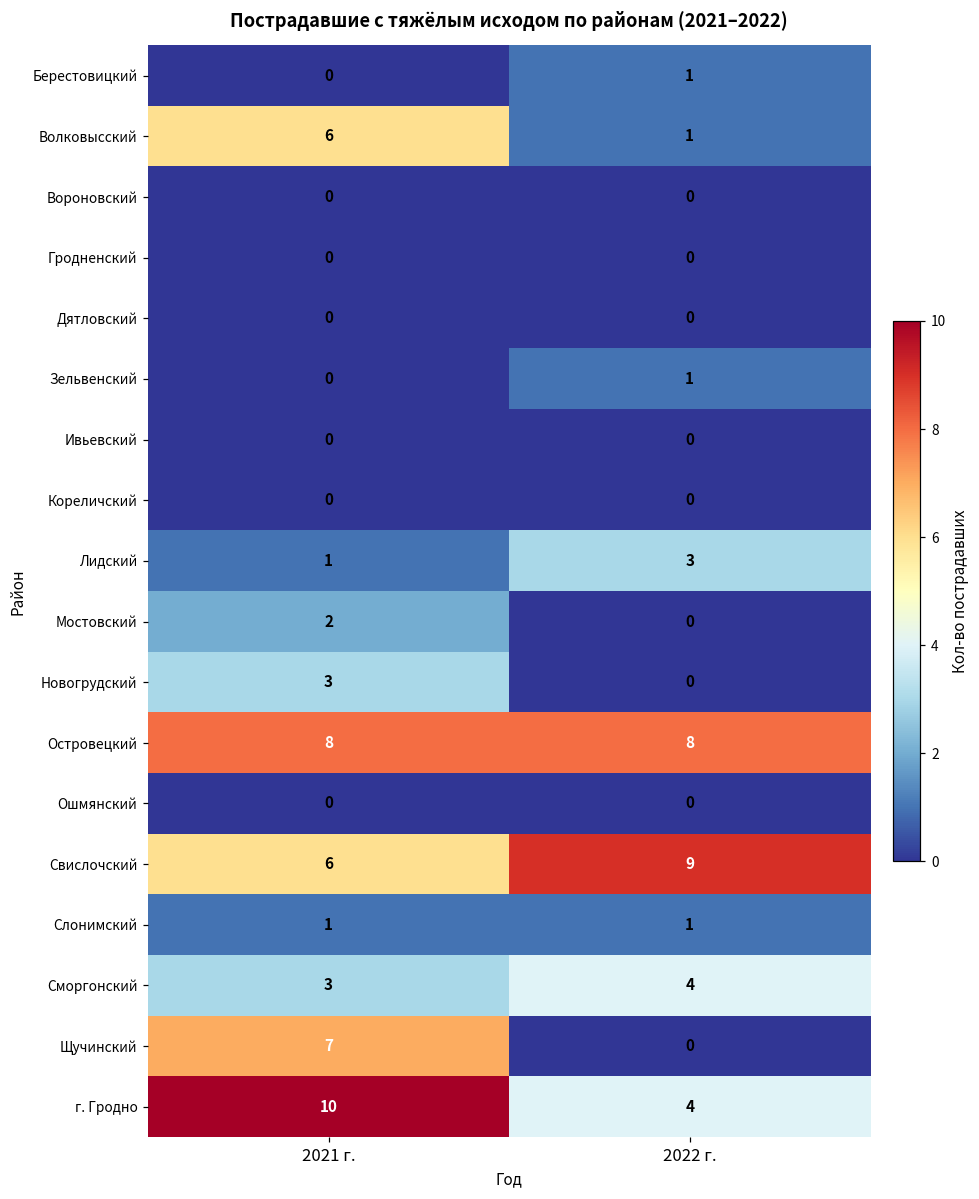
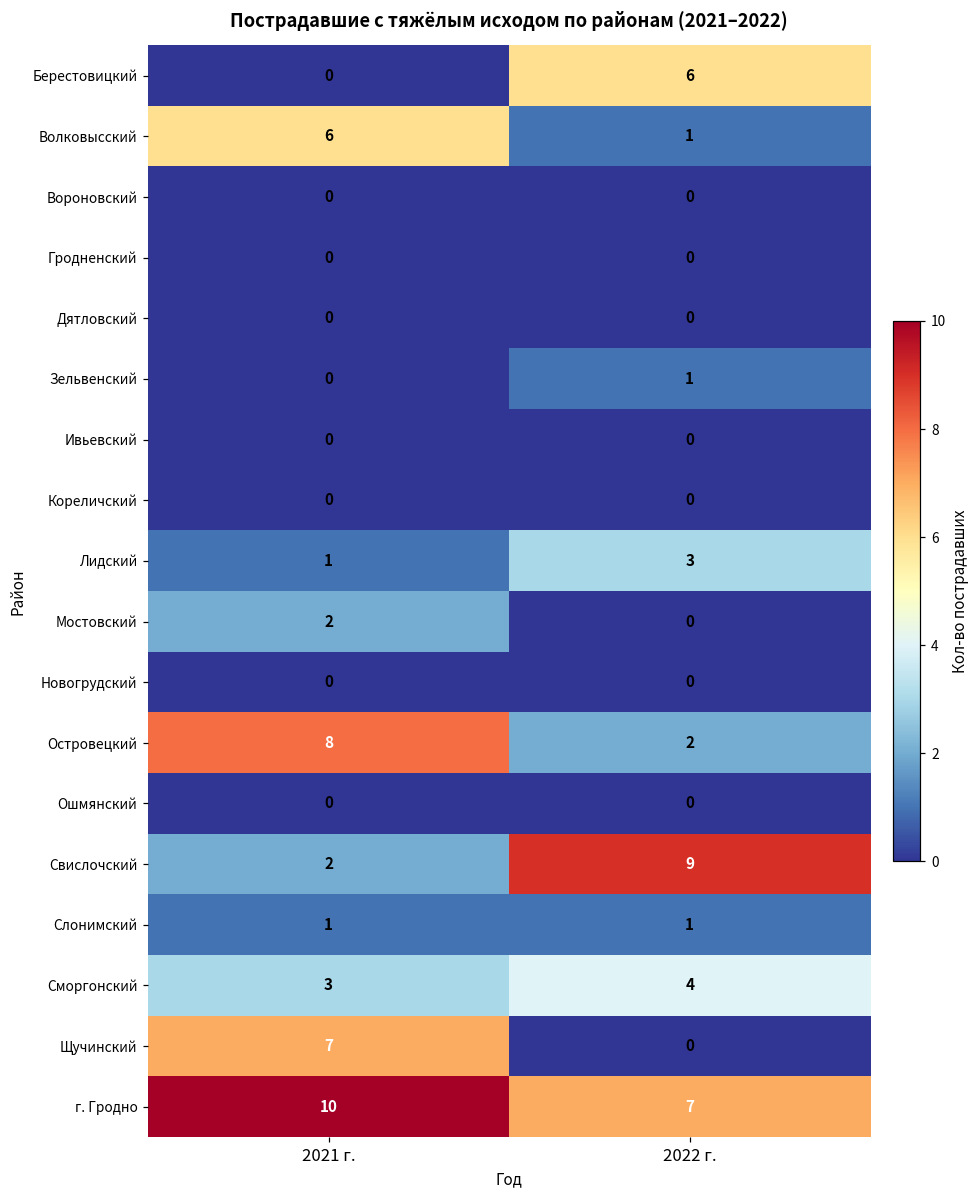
Берестовицкий, 2022 г.: 1 -> 6
Новогрудский, 2021 г.: 3 -> 0
Островецкий, 2022 г.: 8 -> 2
Свислочский, 2021 г.: 6 -> 2
г. Гродно, 2022 г.: 4 -> 7
